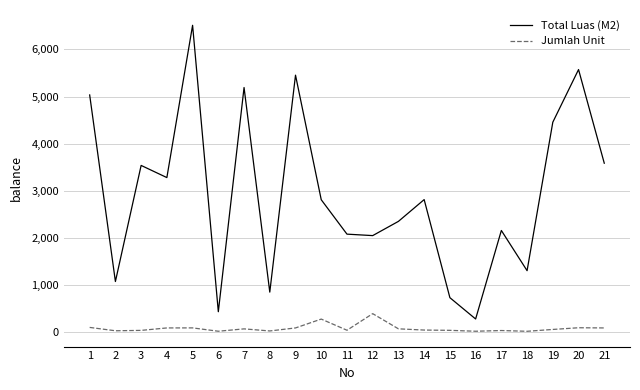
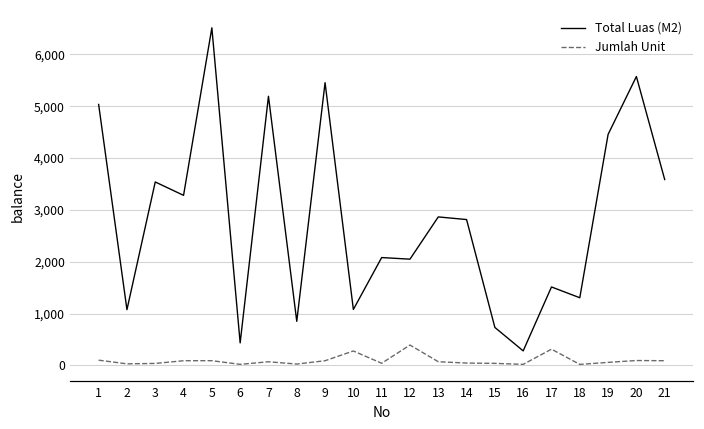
Total Luas (M2), 10: 2,800 -> 1,100
Total Luas (M2), 13: 2,400 -> 2,900
Total Luas (M2), 17: 2,200 -> 1,500
Jumlah Unit, 17: 0 -> 300
